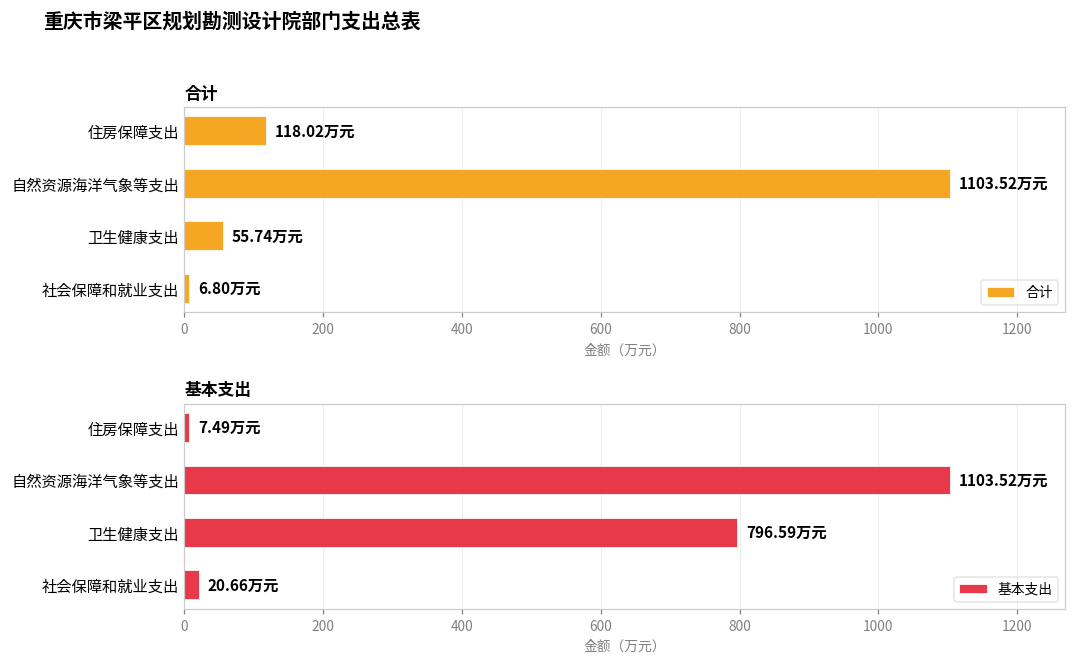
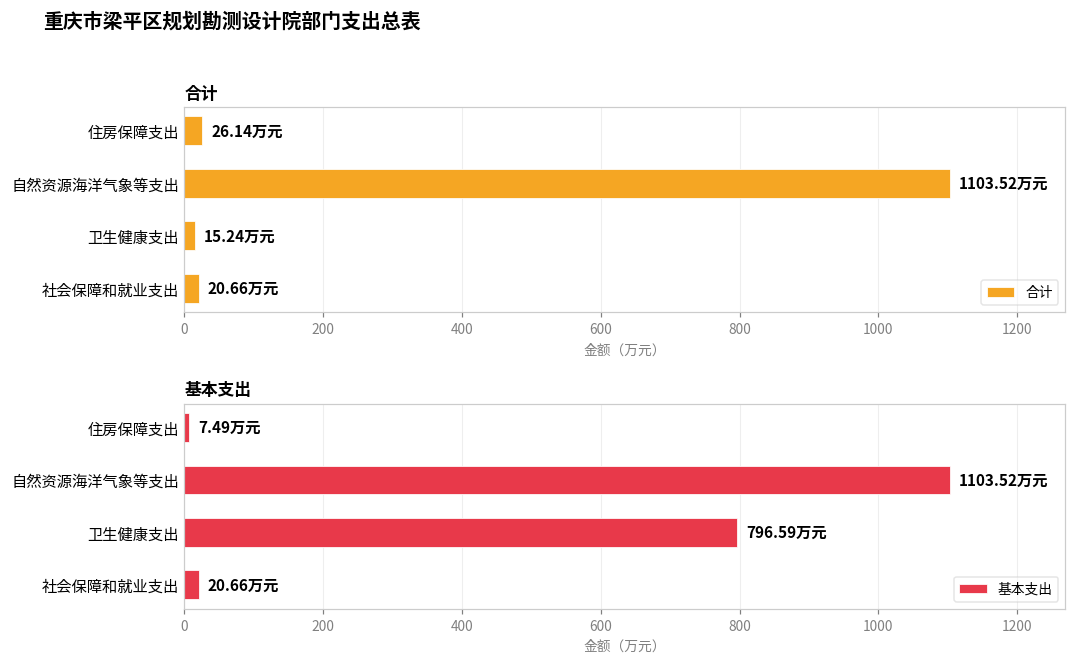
合计, 住房保障支出: 118.02 -> 26.14
合计, 卫生健康支出: 55.74 -> 15.24
合计, 社会保障和就业支出: 6.80 -> 20.66
